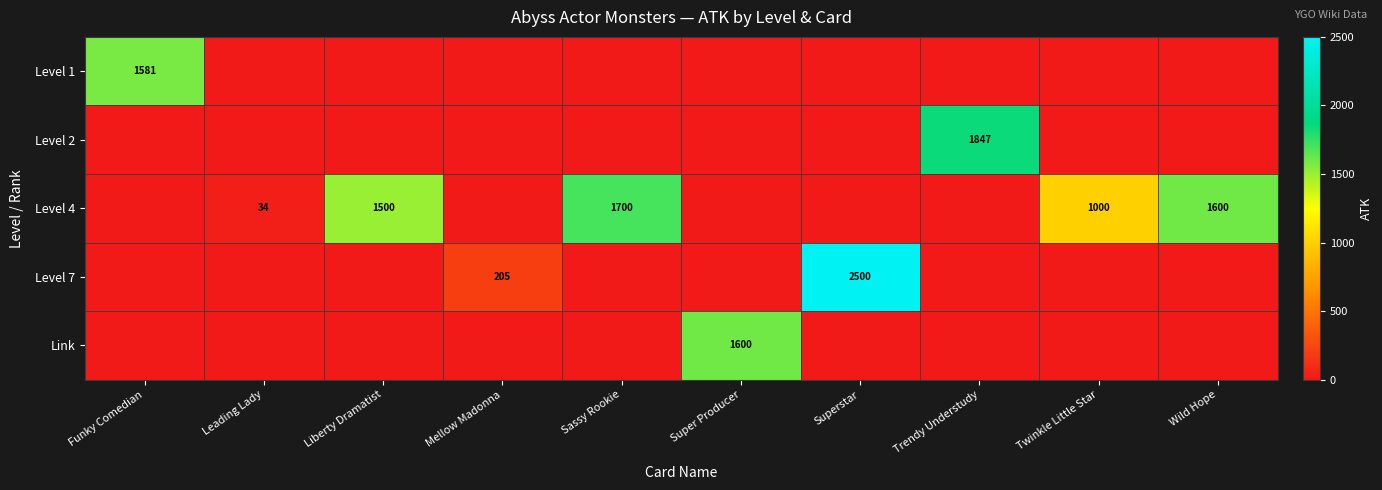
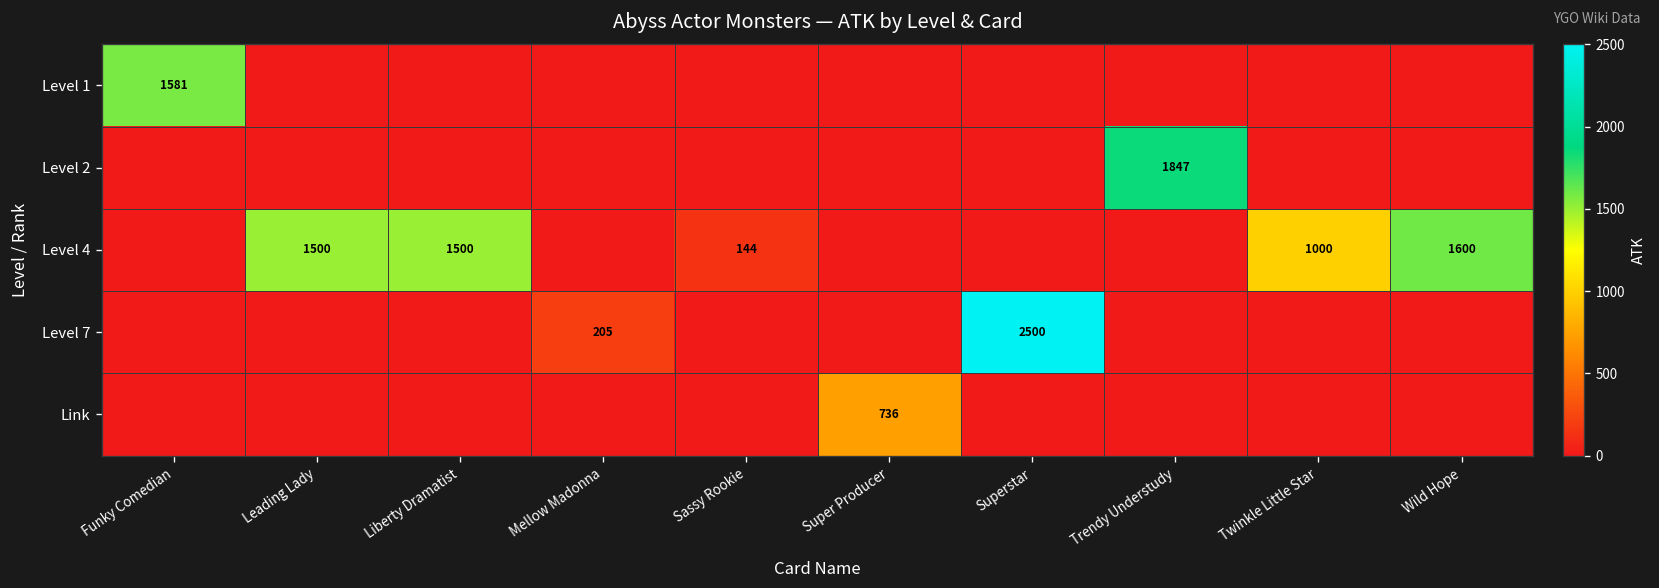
Level 4, Leading Lady: 34 -> 1500
Level 4, Sassy Rookie: 1700 -> 144
Link, Super Producer: 1600 -> 736
